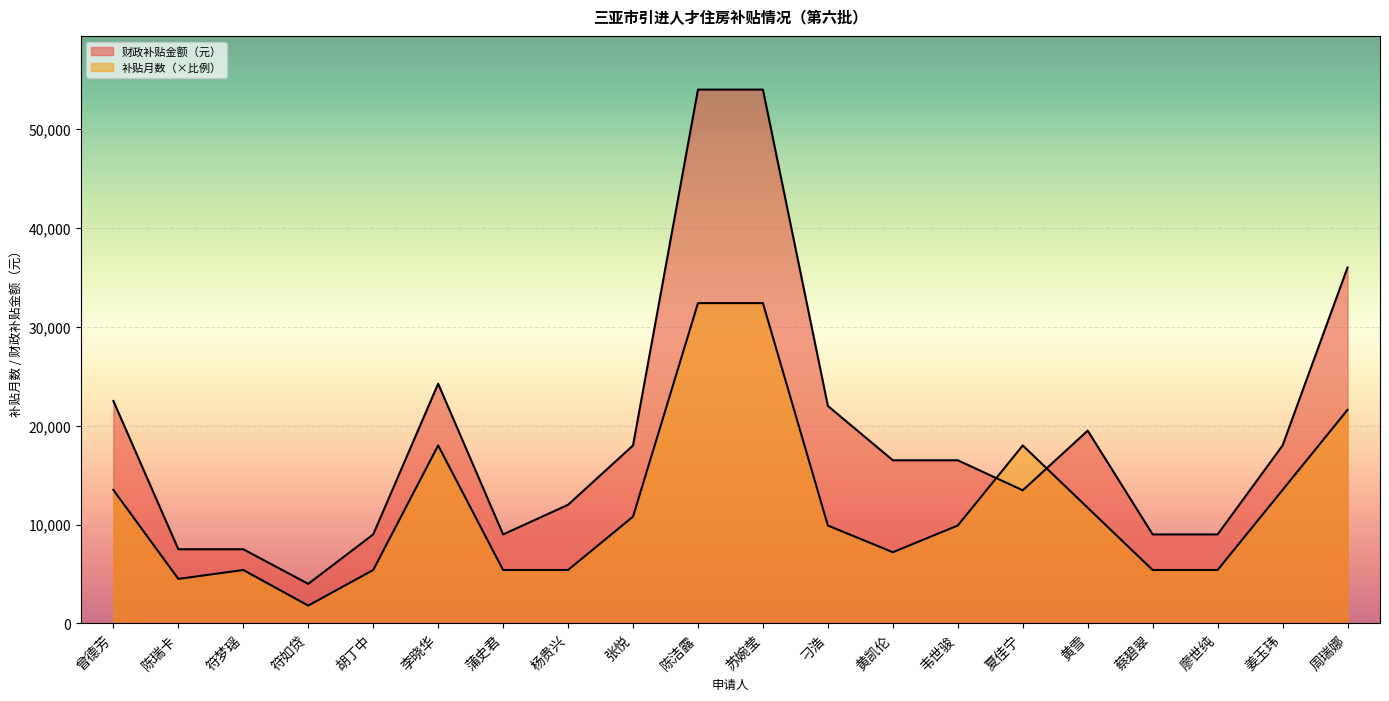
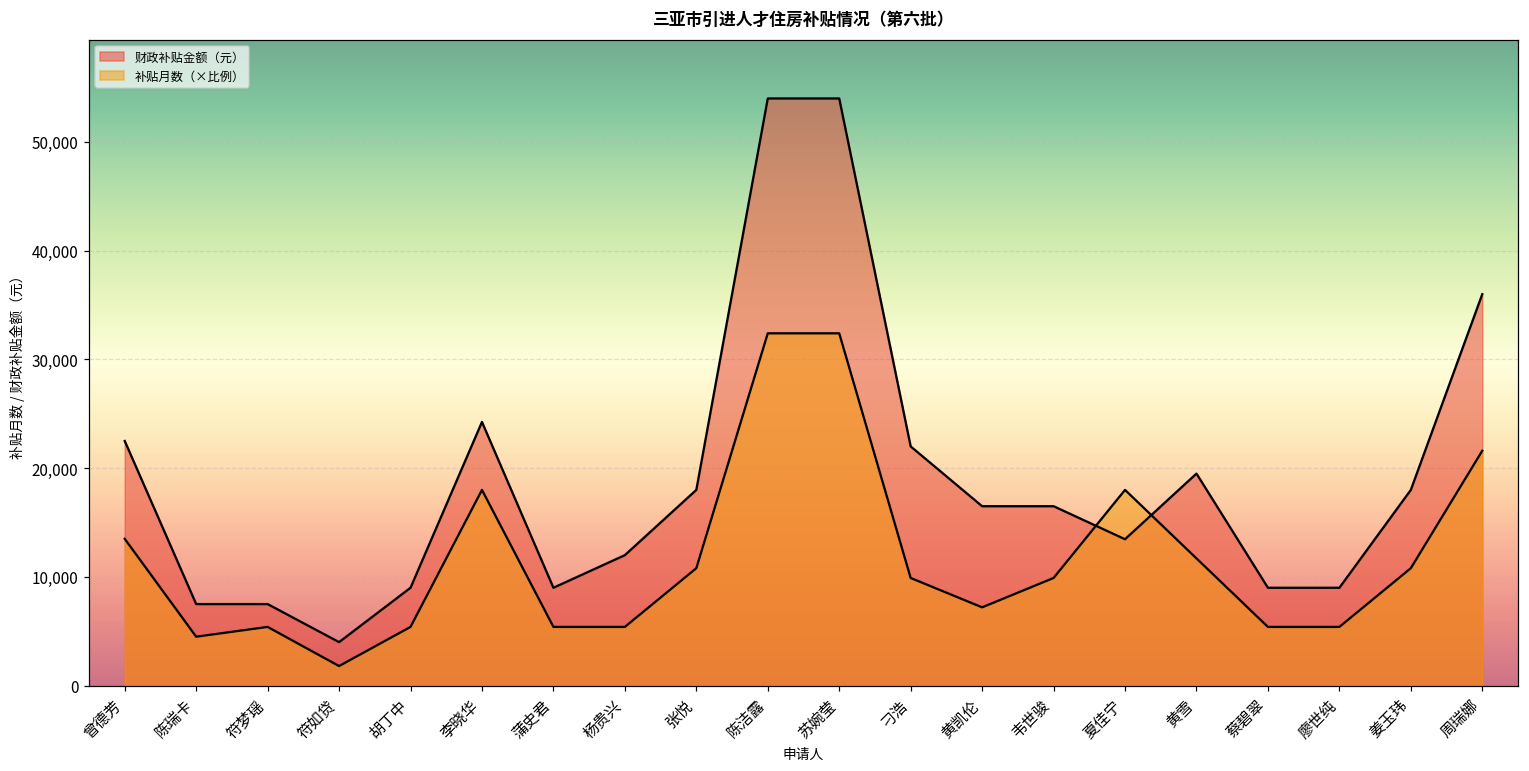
补贴月数（×比例）, 姜玉玮: 14,000 -> 11,000
